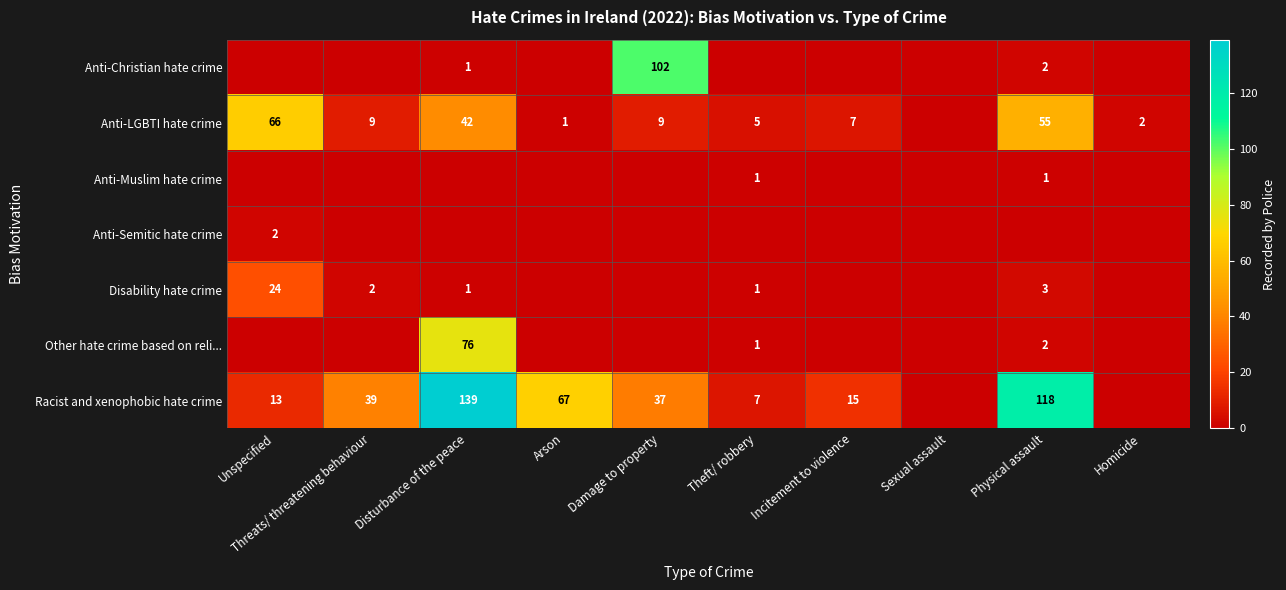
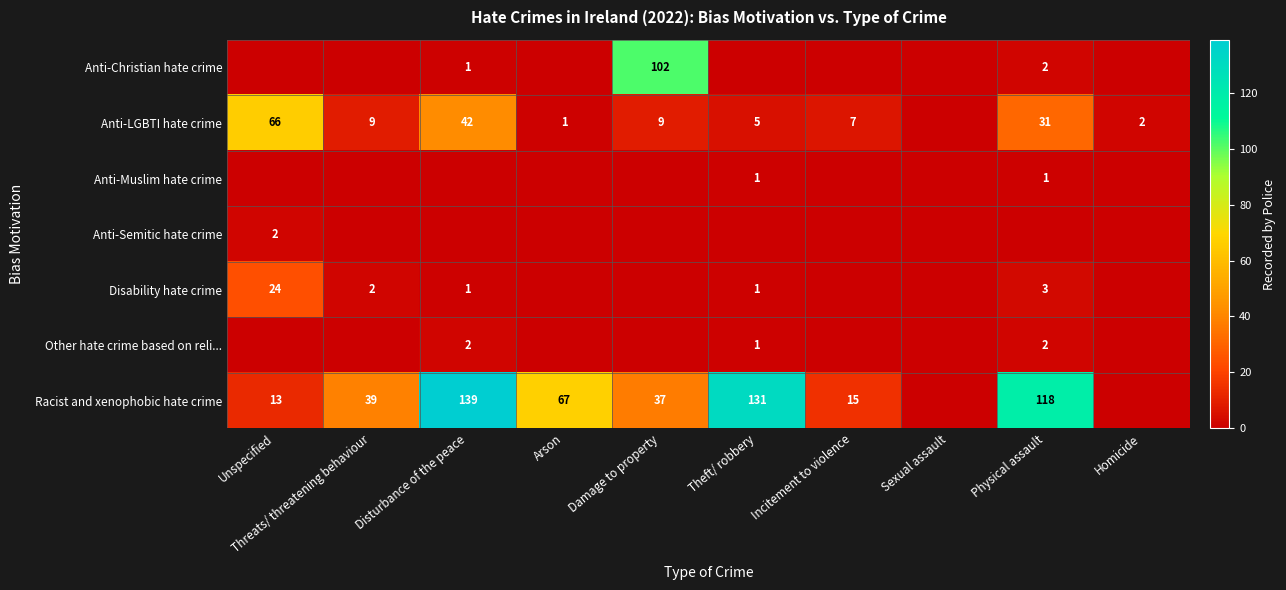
Anti-LGBTI hate crime, Physical assault: 55 -> 31
Other hate crime based on reli..., Disturbance of the peace: 76 -> 2
Racist and xenophobic hate crime, Theft/ robbery: 7 -> 131
